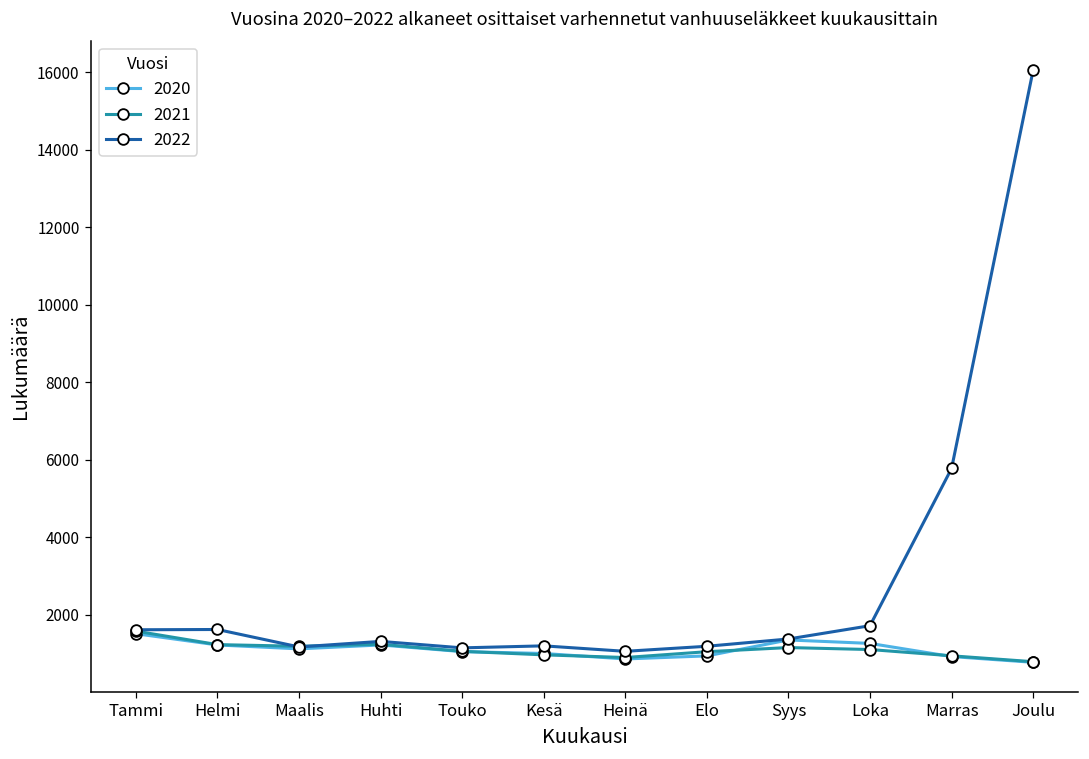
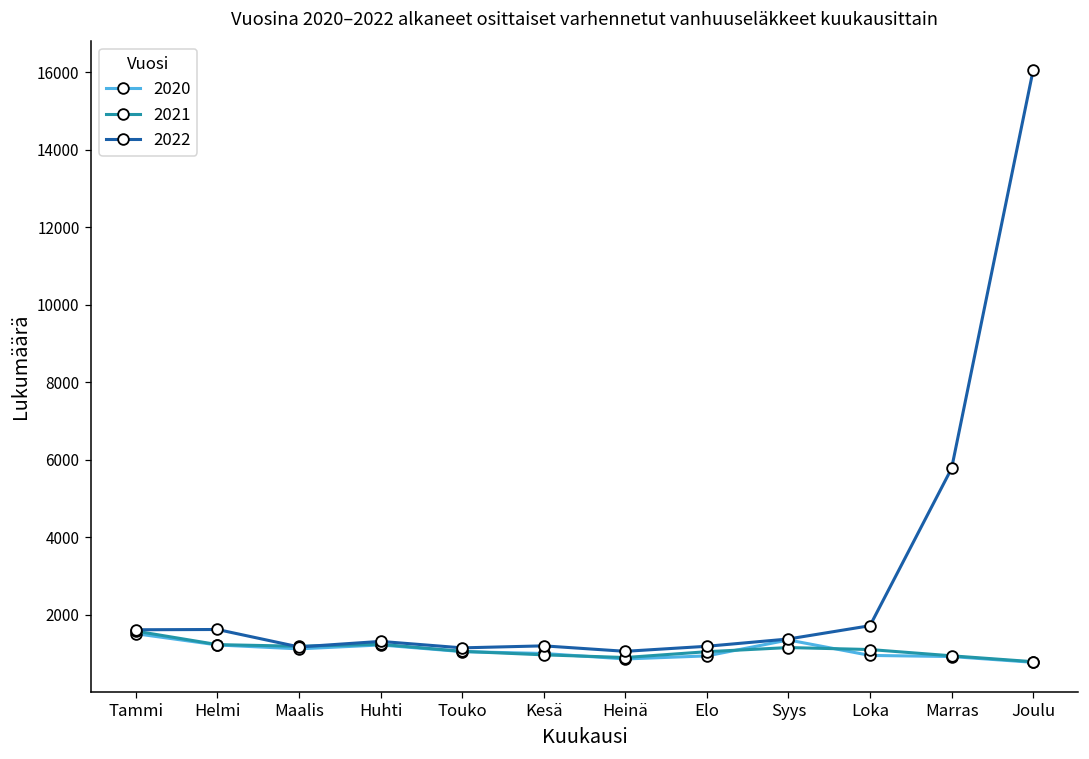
2020, Loka: 1300 -> 900
